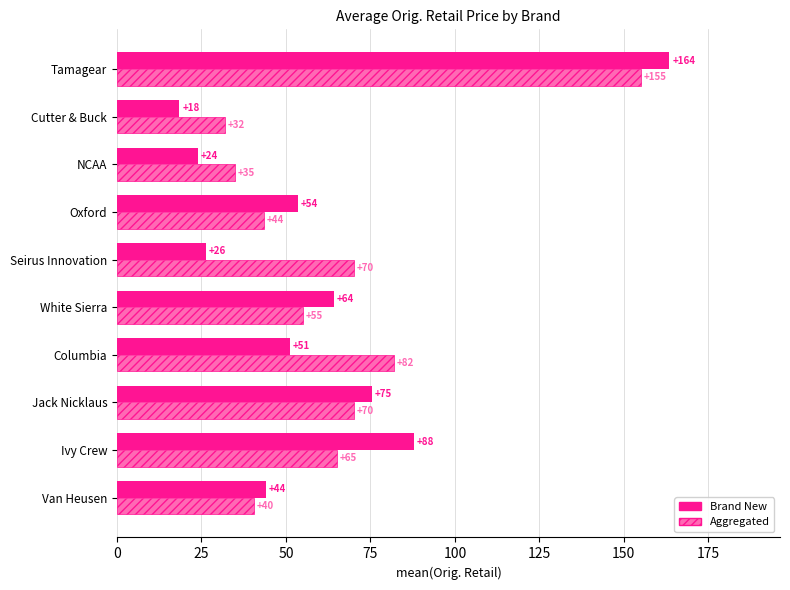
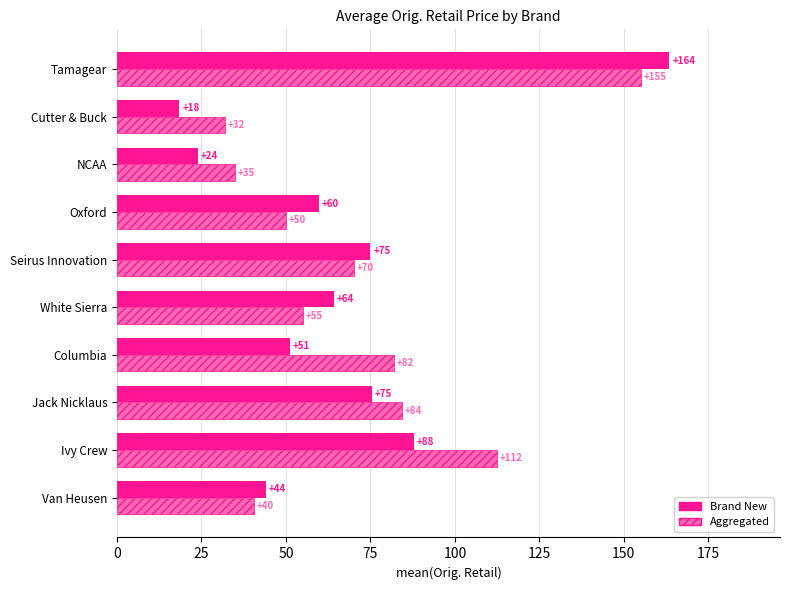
Brand New, Oxford: +54 -> +60
Aggregated, Oxford: +44 -> +50
Brand New, Seirus Innovation: +26 -> +75
Aggregated, Jack Nicklaus: +70 -> +84
Aggregated, Ivy Crew: +65 -> +112
